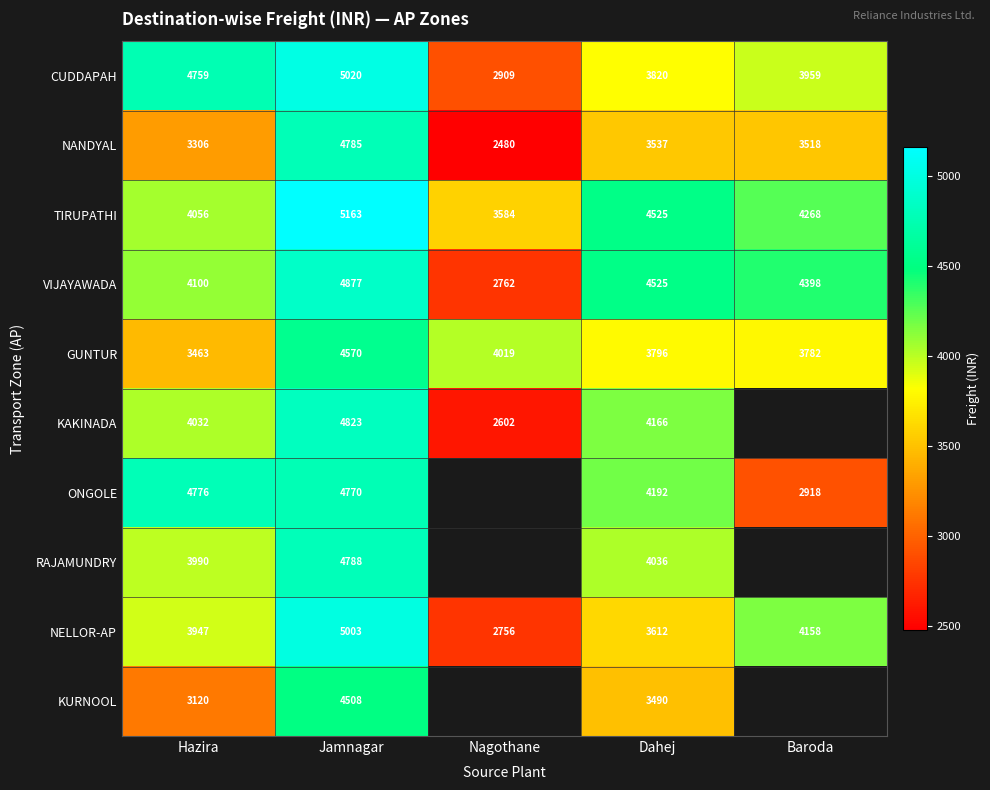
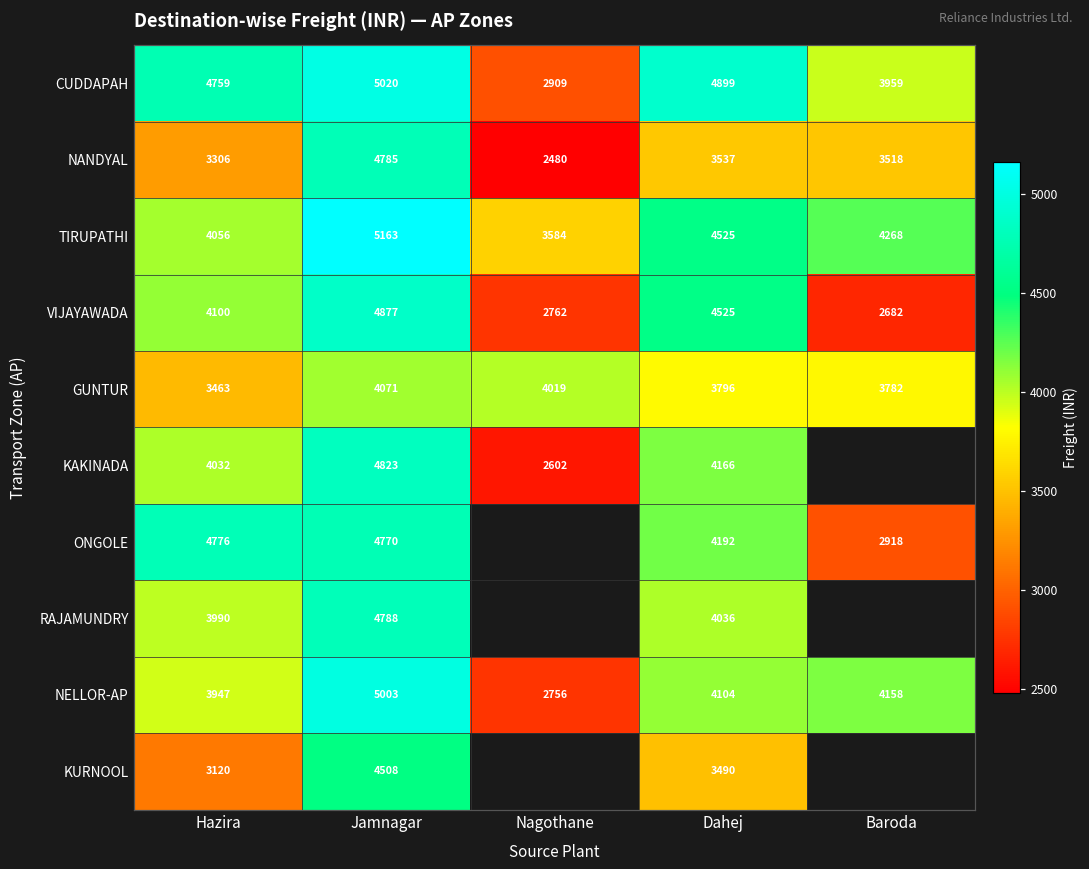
CUDDAPAH, Dahej: 3820 -> 4899
VIJAYAWADA, Baroda: 4398 -> 2682
GUNTUR, Jamnagar: 4570 -> 4071
NELLOR-AP, Dahej: 3612 -> 4104
